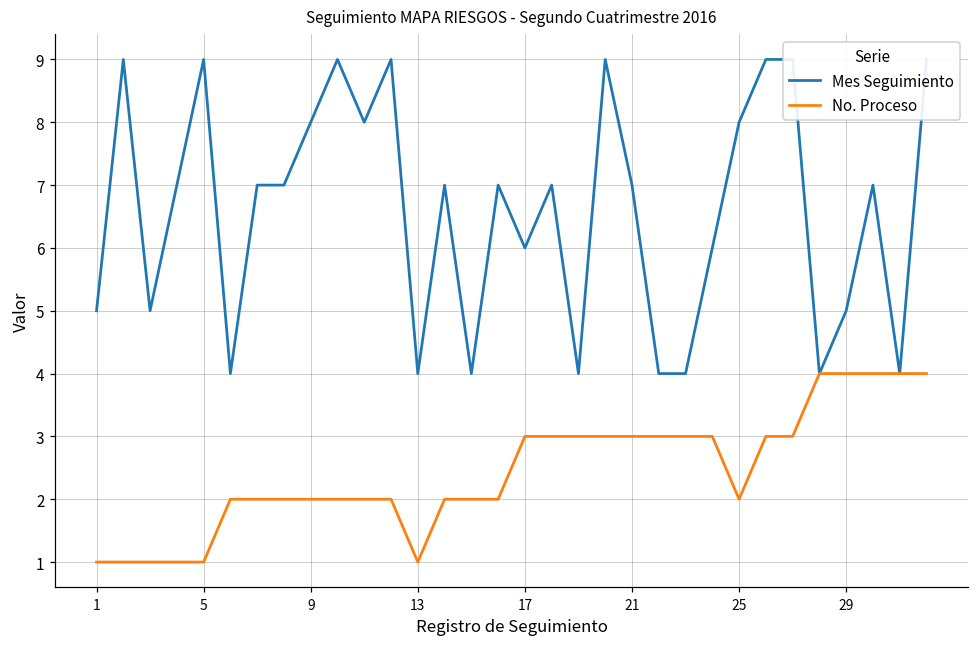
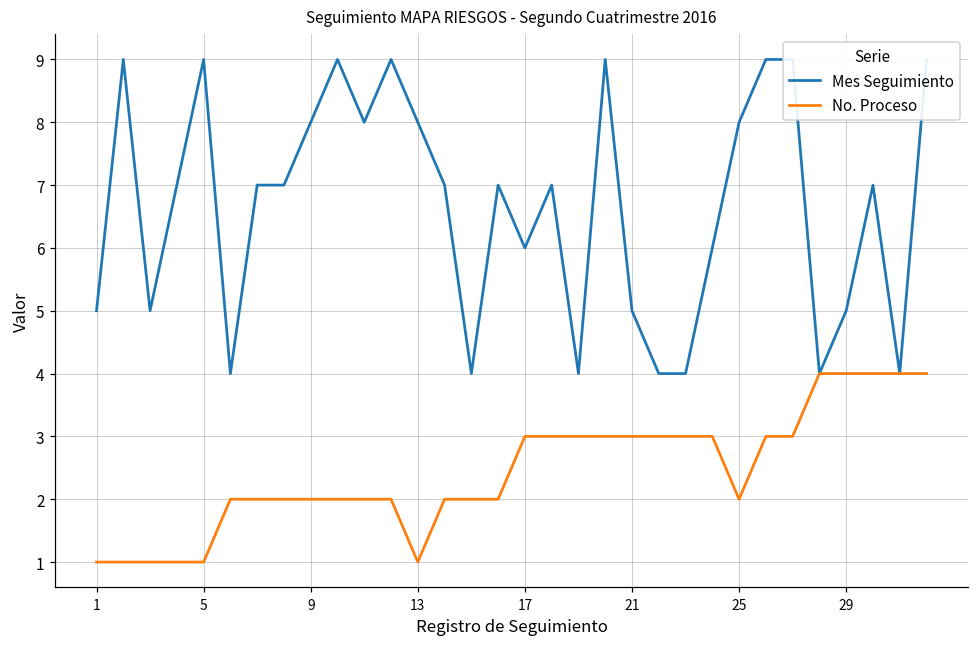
Mes Seguimiento, 13: 4 -> 8
Mes Seguimiento, 21: 7 -> 5
